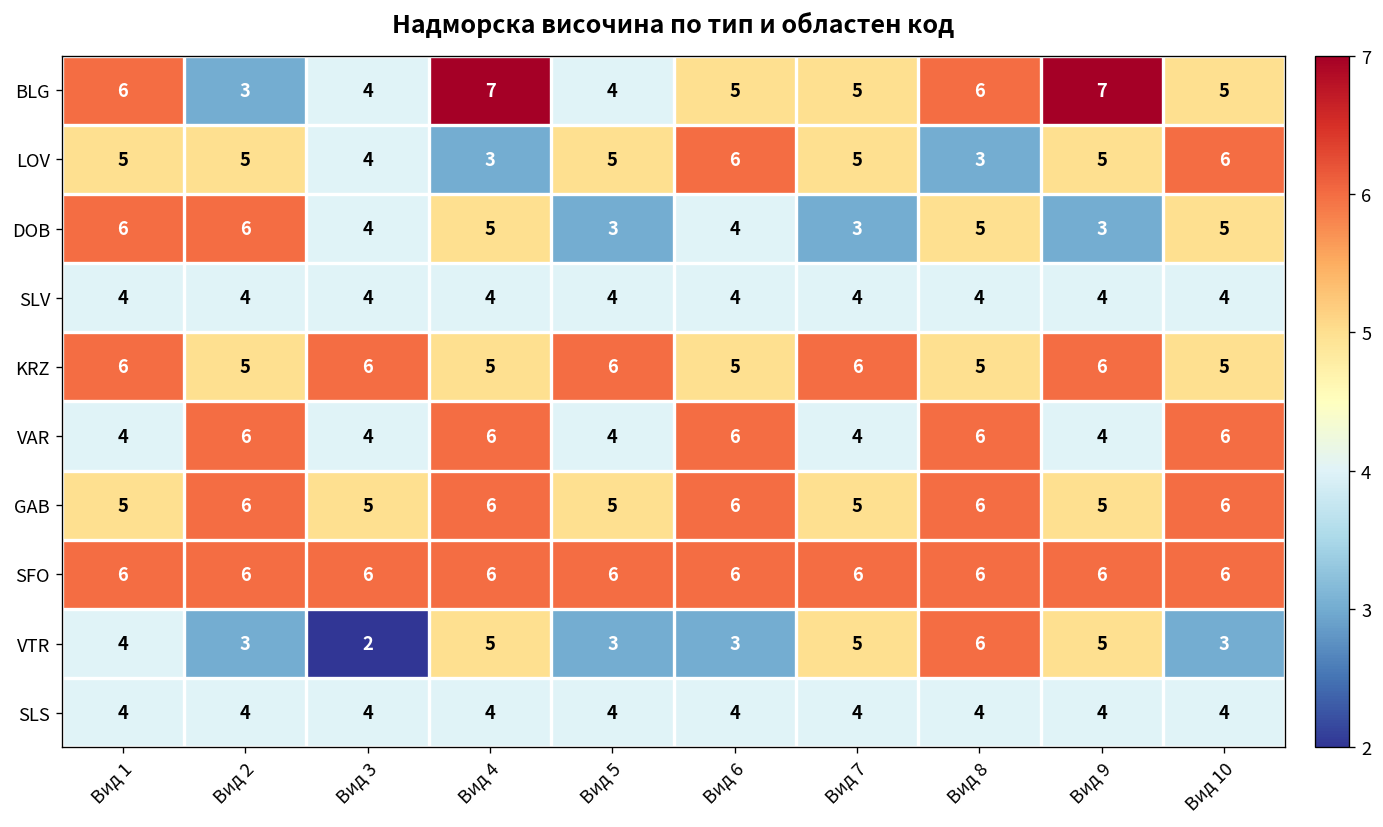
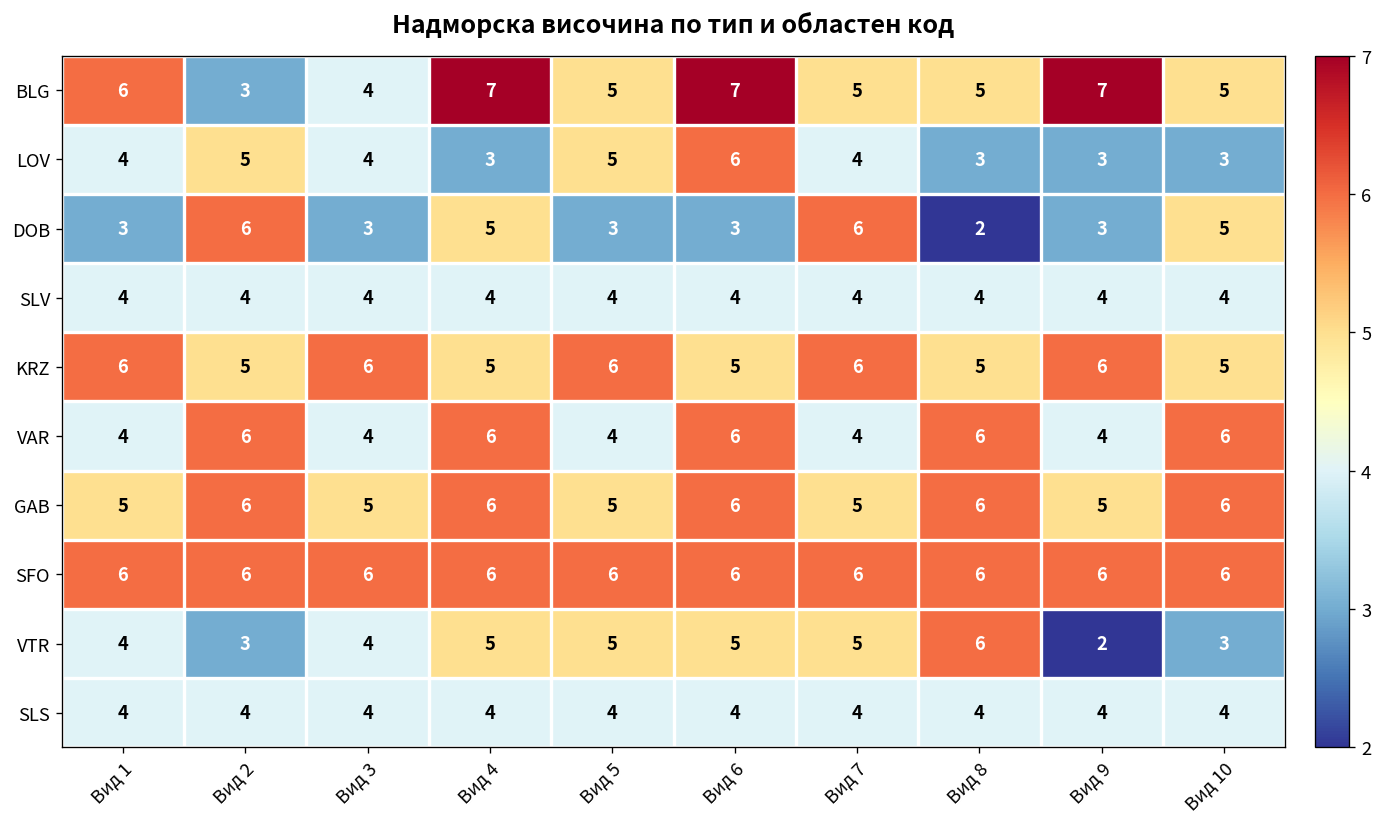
BLG, Вид 5: 4 -> 5
BLG, Вид 6: 5 -> 7
BLG, Вид 8: 6 -> 5
LOV, Вид 1: 5 -> 4
LOV, Вид 7: 5 -> 4
LOV, Вид 9: 5 -> 3
LOV, Вид 10: 6 -> 3
DOB, Вид 1: 6 -> 3
DOB, Вид 3: 4 -> 3
DOB, Вид 6: 4 -> 3
DOB, Вид 7: 3 -> 6
DOB, Вид 8: 5 -> 2
VTR, Вид 3: 2 -> 4
VTR, Вид 5: 3 -> 5
VTR, Вид 6: 3 -> 5
VTR, Вид 9: 5 -> 2
